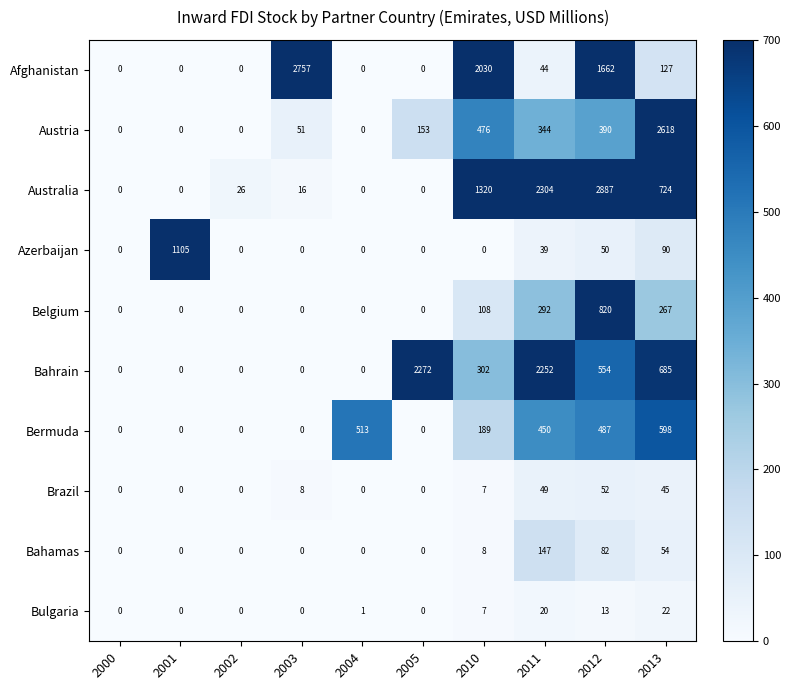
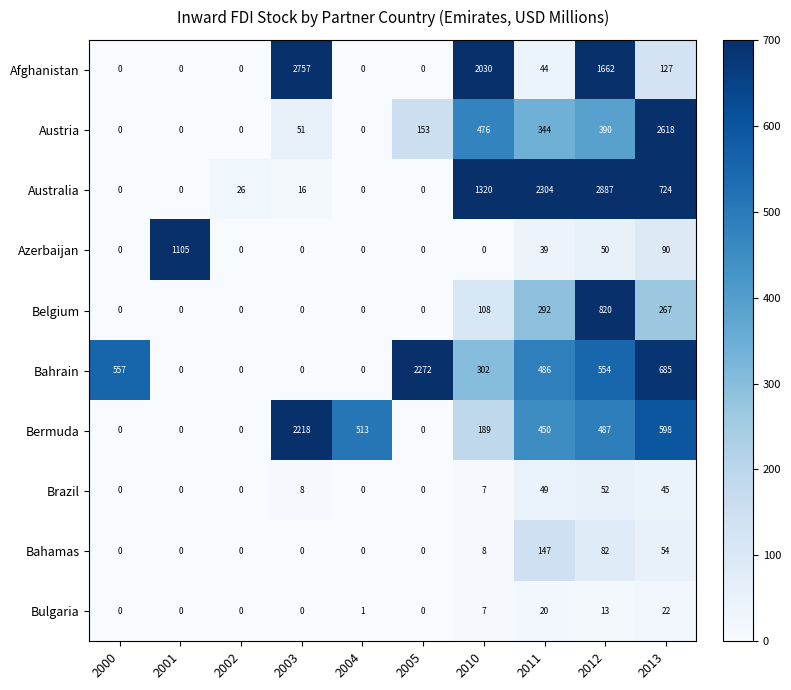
Bahrain, 2000: 0 -> 557
Bahrain, 2011: 2252 -> 486
Bermuda, 2003: 0 -> 2218
